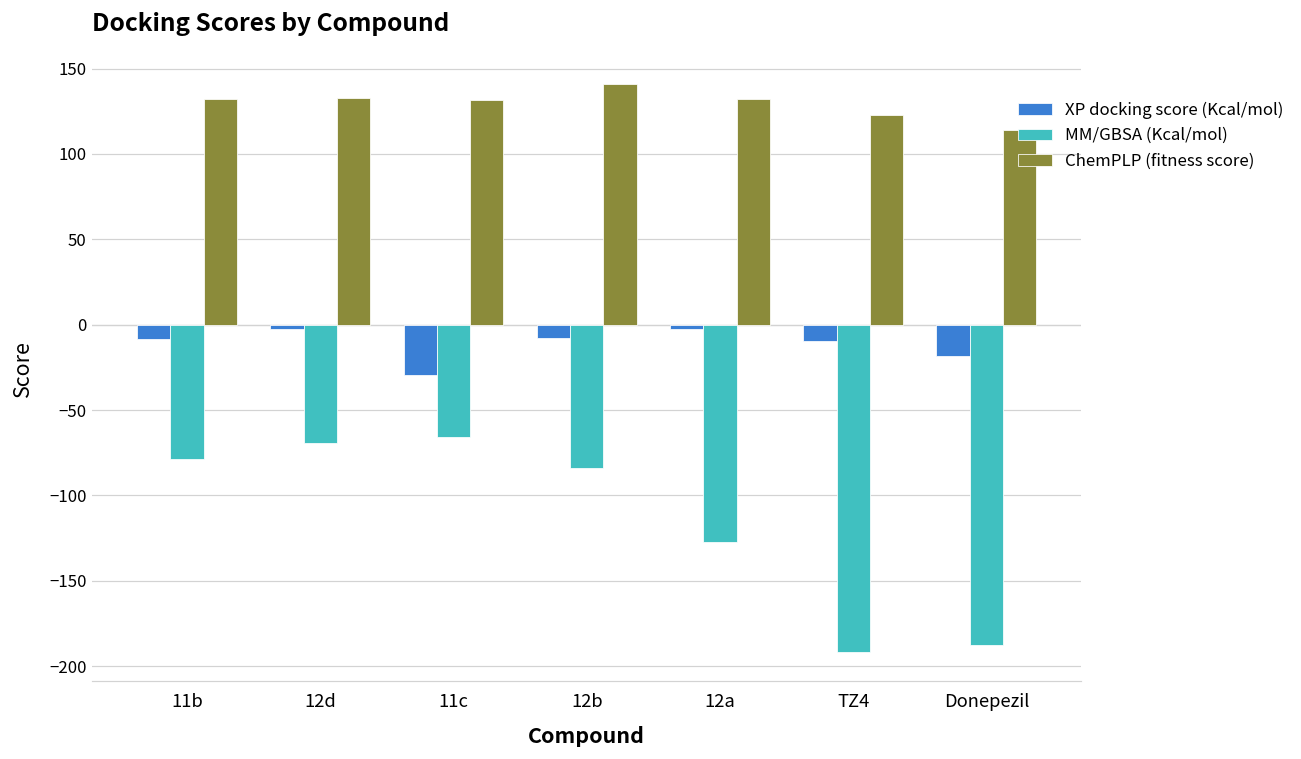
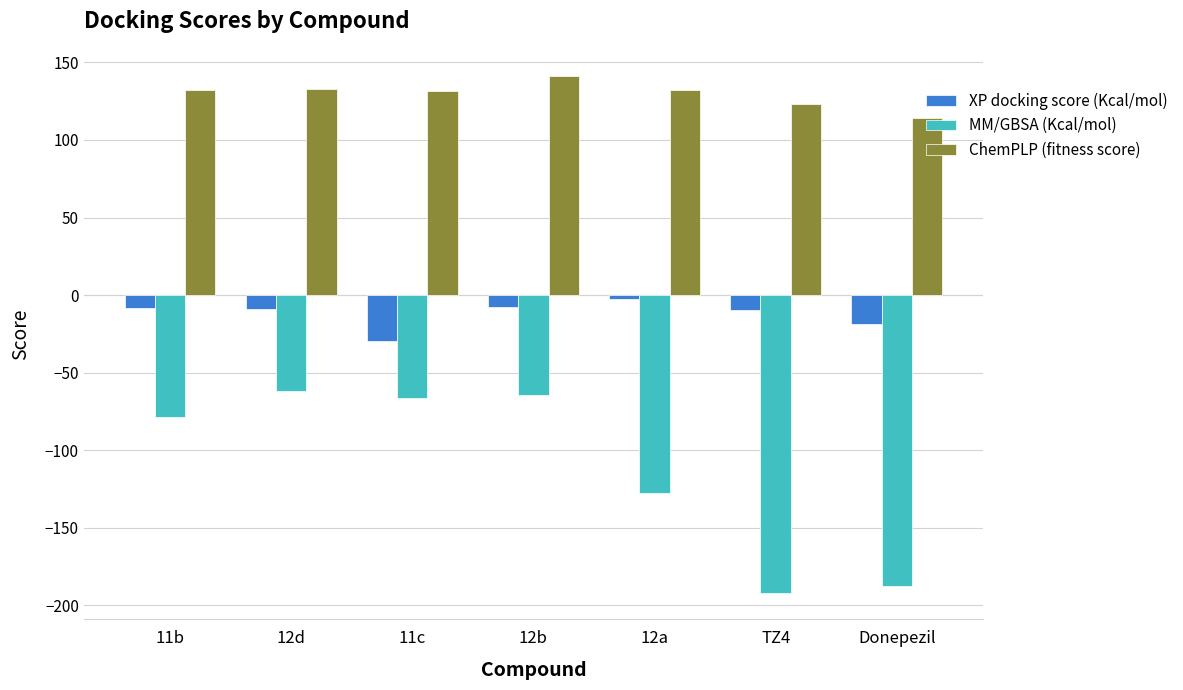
XP docking score (Kcal/mol), 12d: -3 -> -9
MM/GBSA (Kcal/mol), 12d: -69 -> -62
MM/GBSA (Kcal/mol), 12b: -84 -> -64
